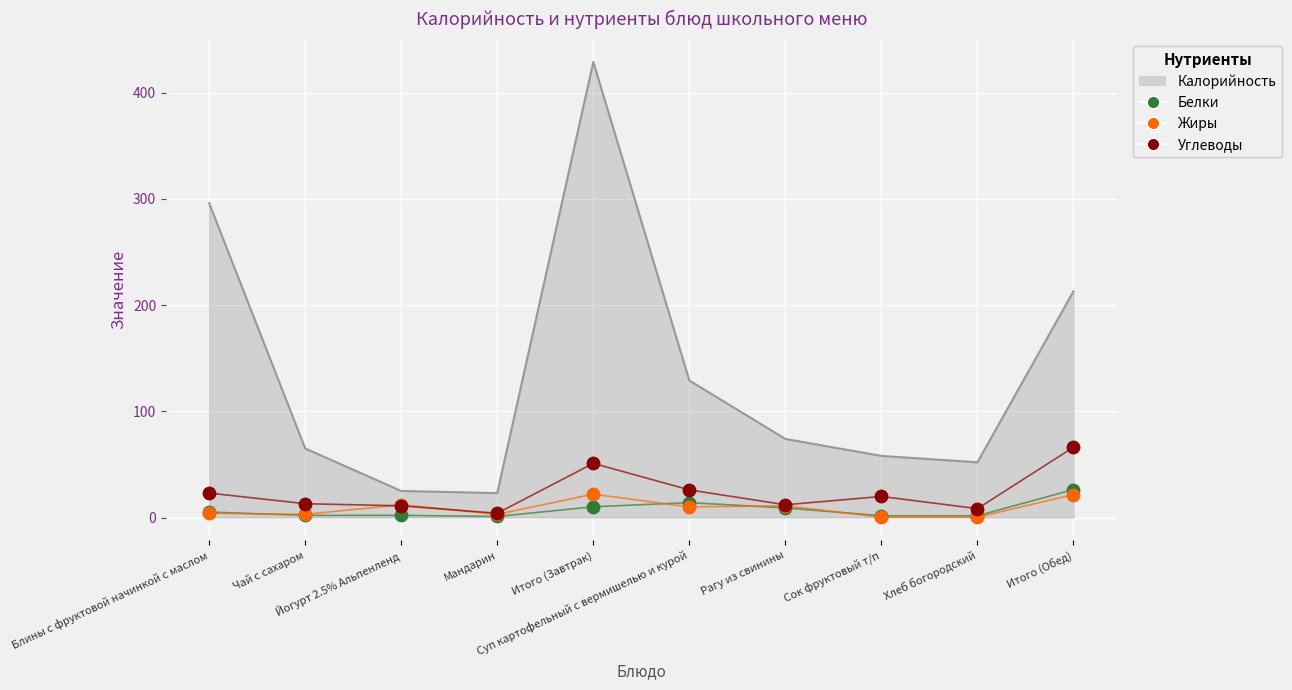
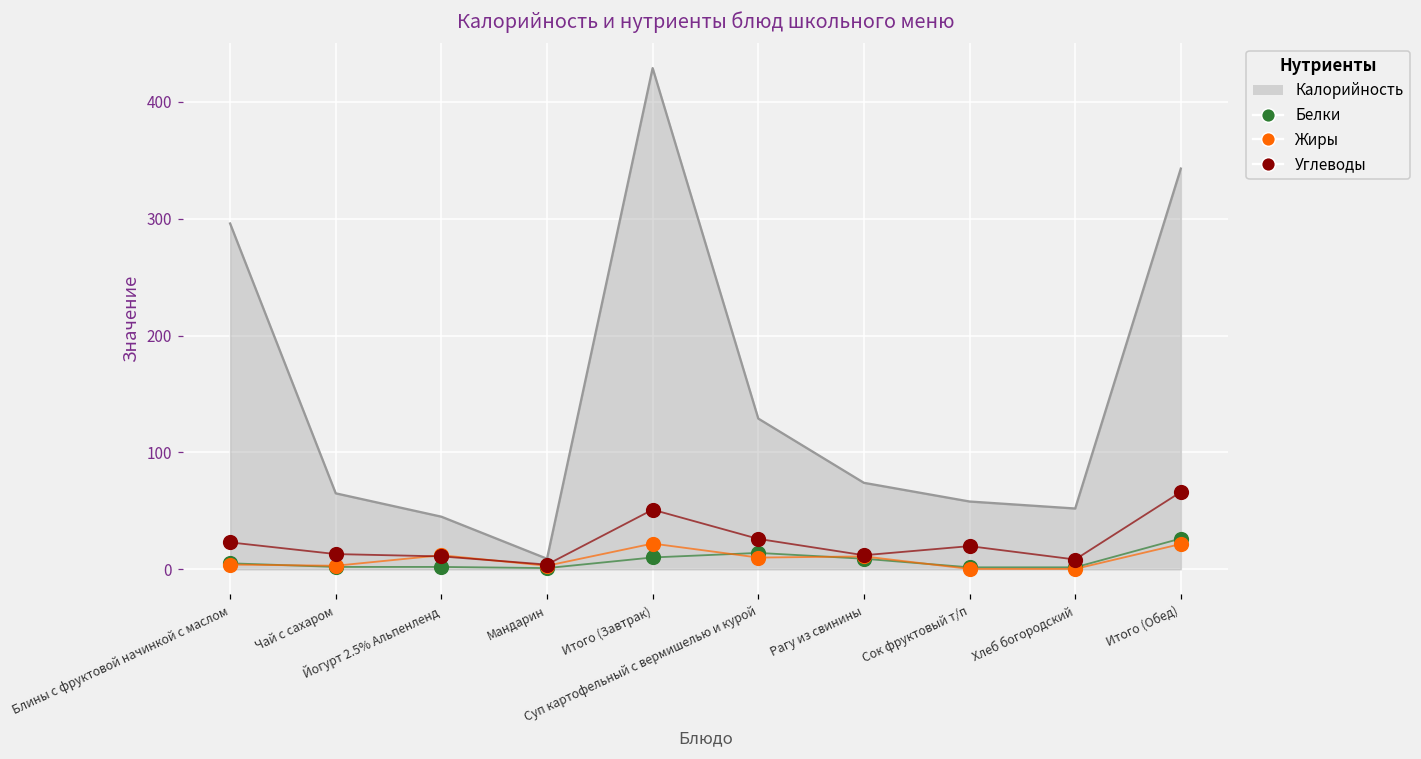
Калорийность, Йогурт 2.5% Альпенленд: 25 -> 45
Калорийность, Мандарин: 23 -> 9
Калорийность, Итого (Обед): 213 -> 343
